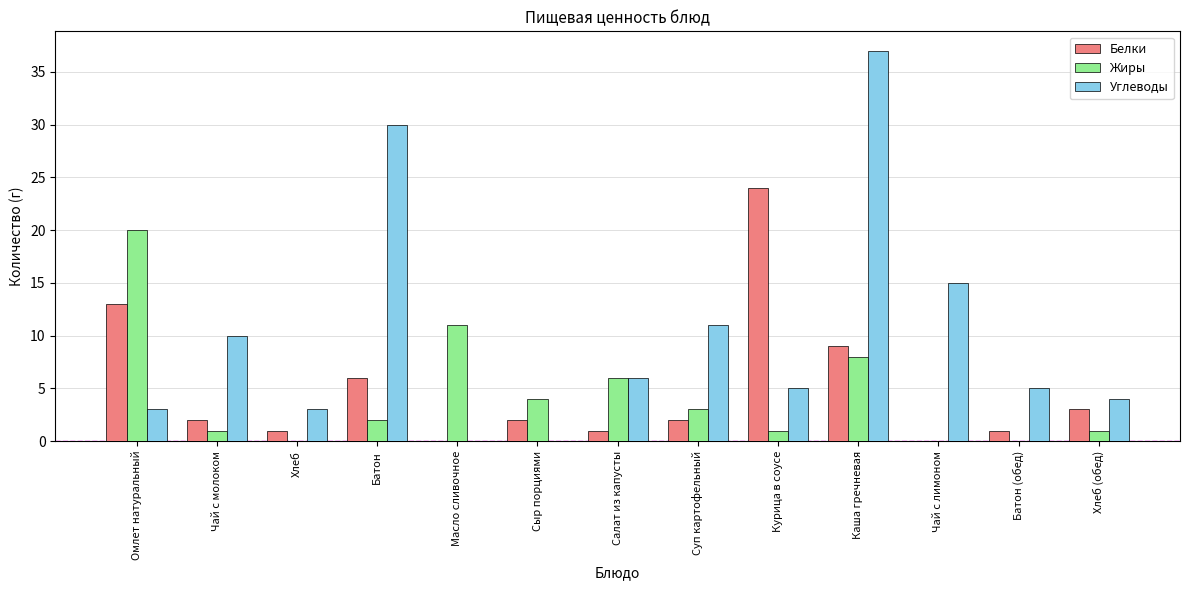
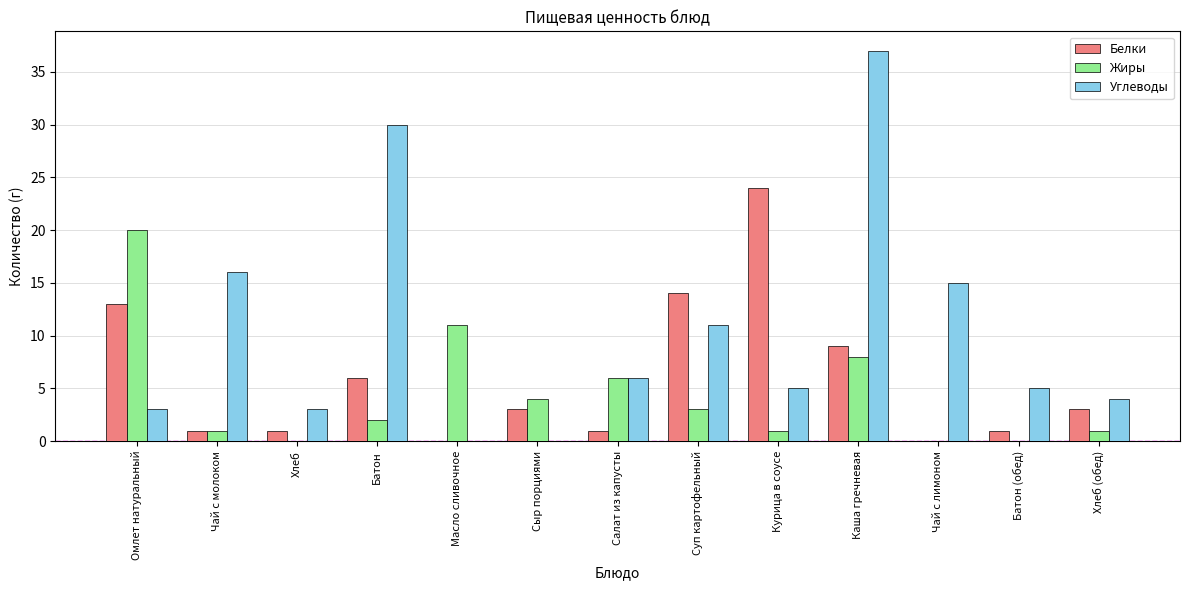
Белки, Чай с молоком: 2 -> 1
Углеводы, Чай с молоком: 10 -> 16
Белки, Сыр порциями: 2 -> 3
Белки, Суп картофельный: 2 -> 14
